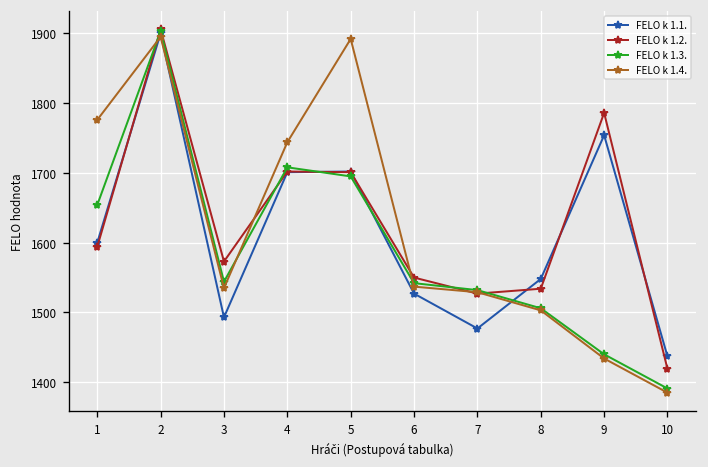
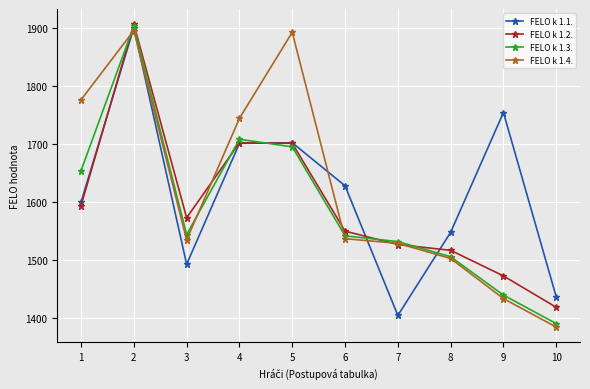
FELO k 1.1., 6: 1530 -> 1630
FELO k 1.1., 7: 1480 -> 1410
FELO k 1.2., 8: 1530 -> 1520
FELO k 1.2., 9: 1790 -> 1470
